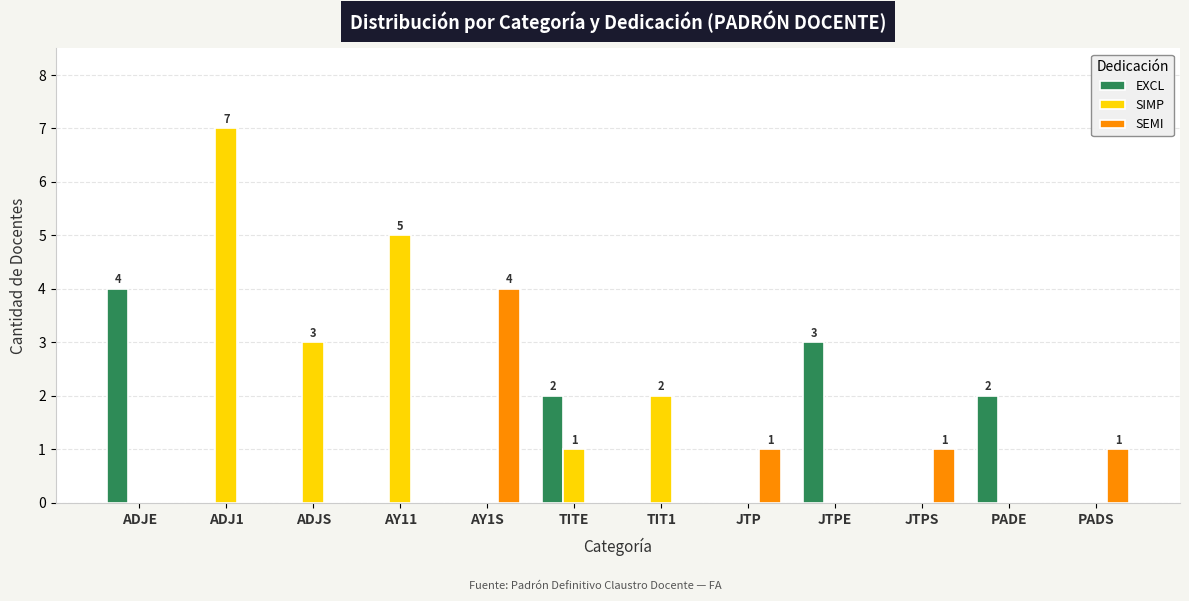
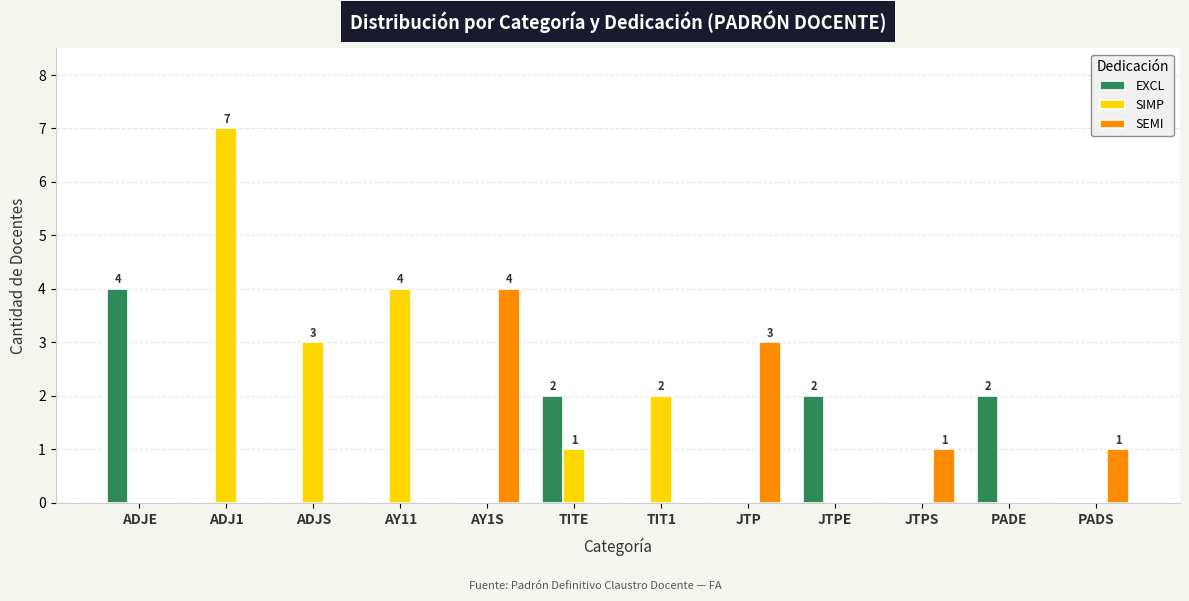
SIMP, AY11: 5 -> 4
SEMI, JTP: 1 -> 3
EXCL, JTPE: 3 -> 2
